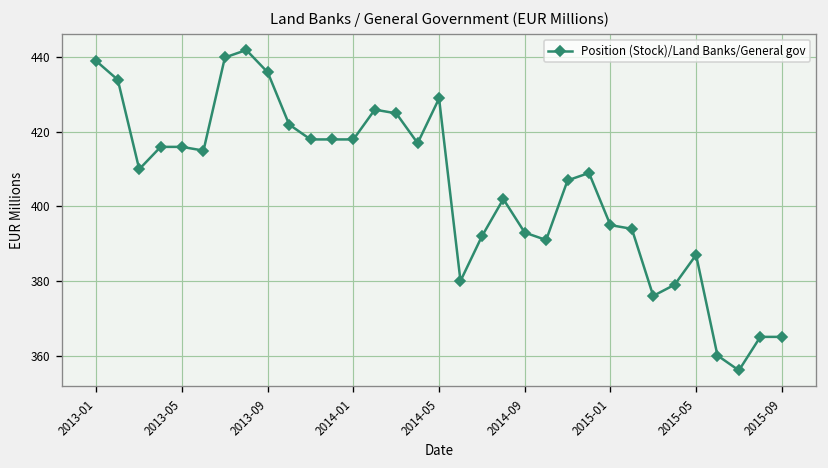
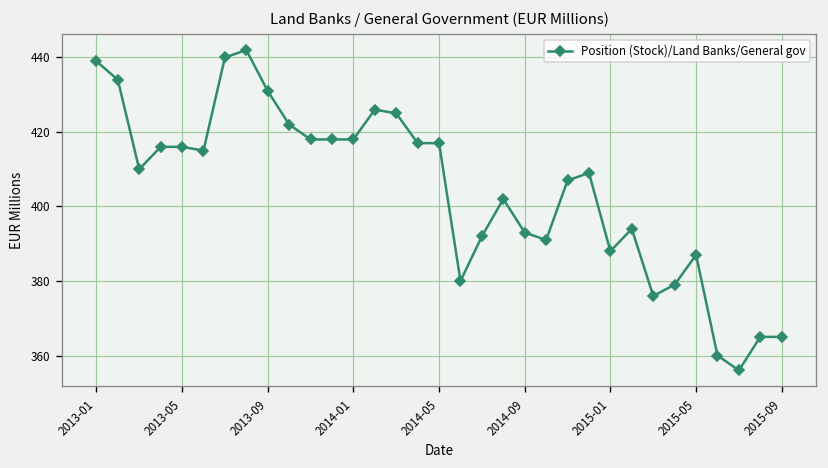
2013-09: 436 -> 431
2014-05: 429 -> 417
2015-01: 395 -> 388
